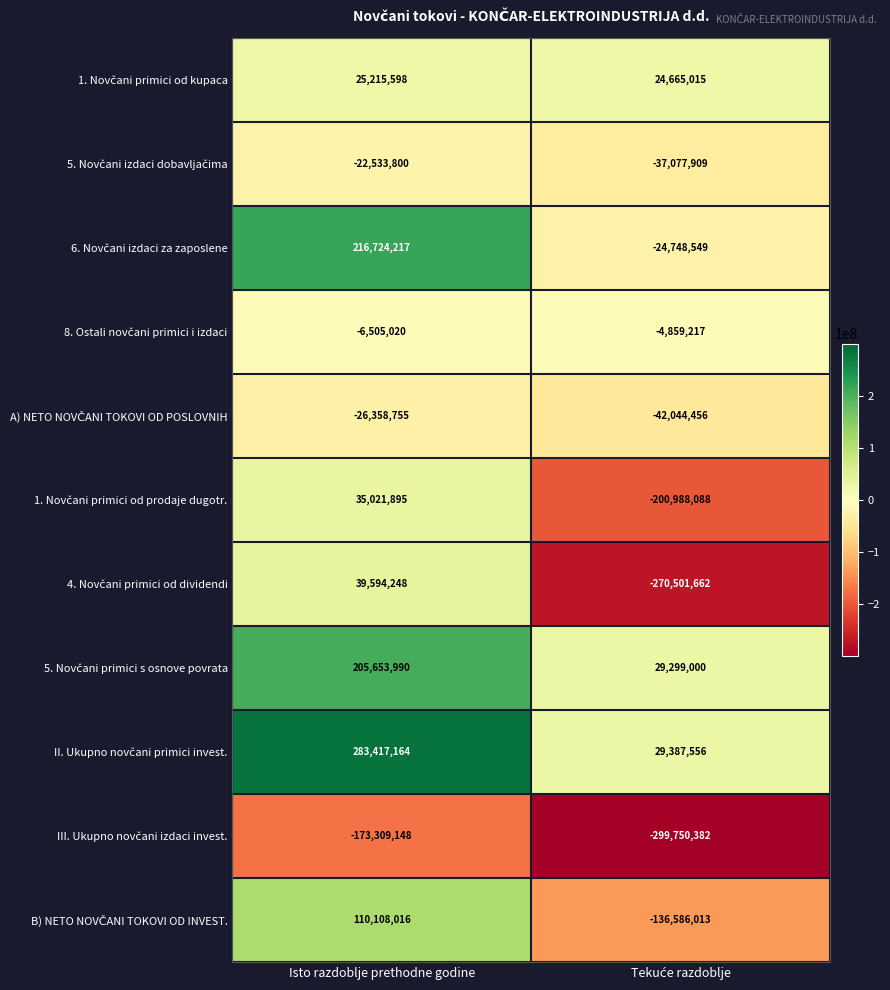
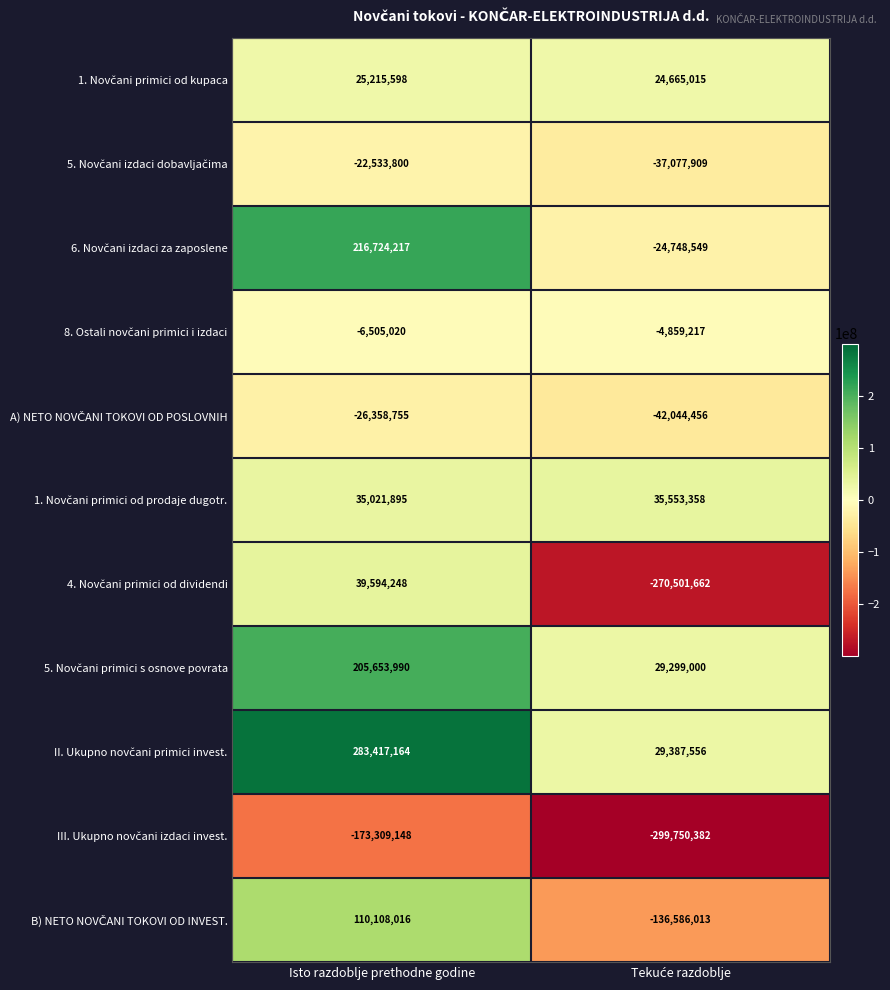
1. Novčani primici od prodaje dugotr., Tekuće razdoblje: -200,988,088 -> 35,553,358
